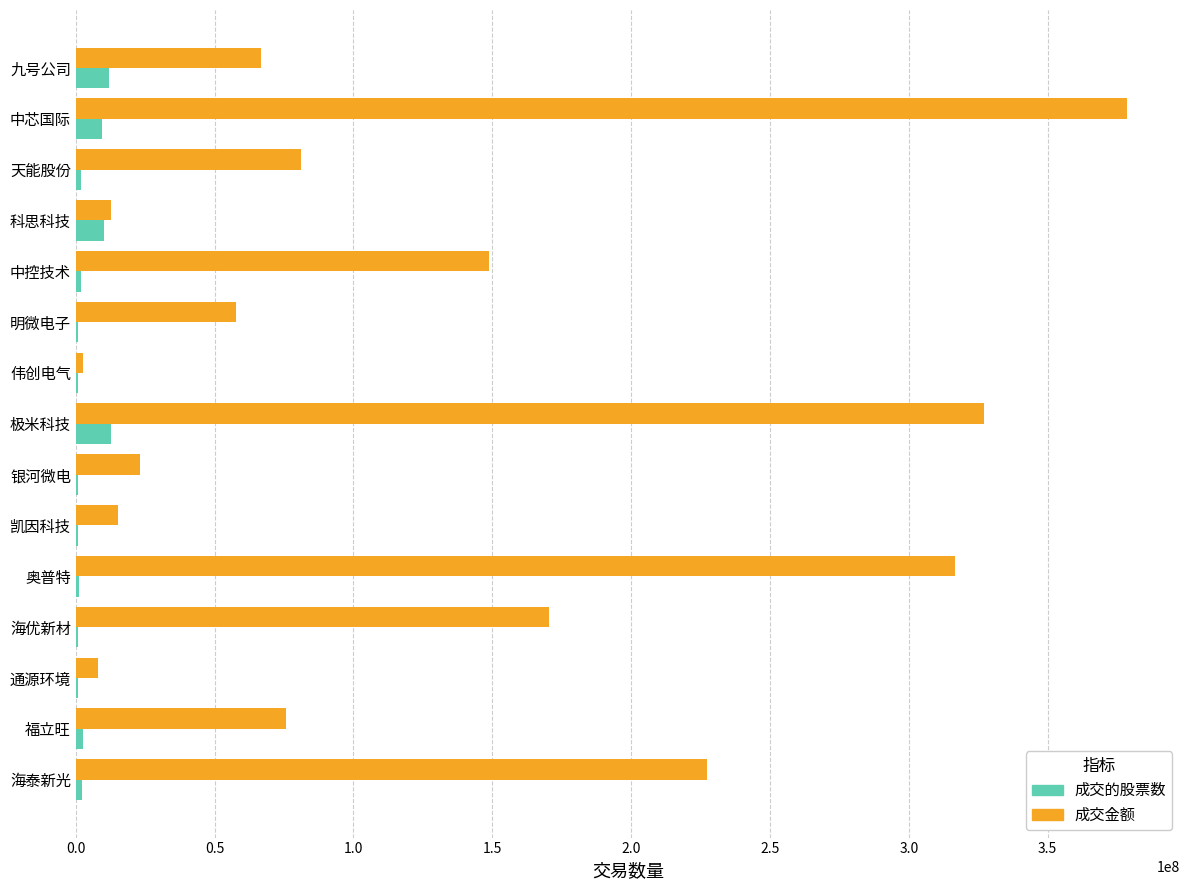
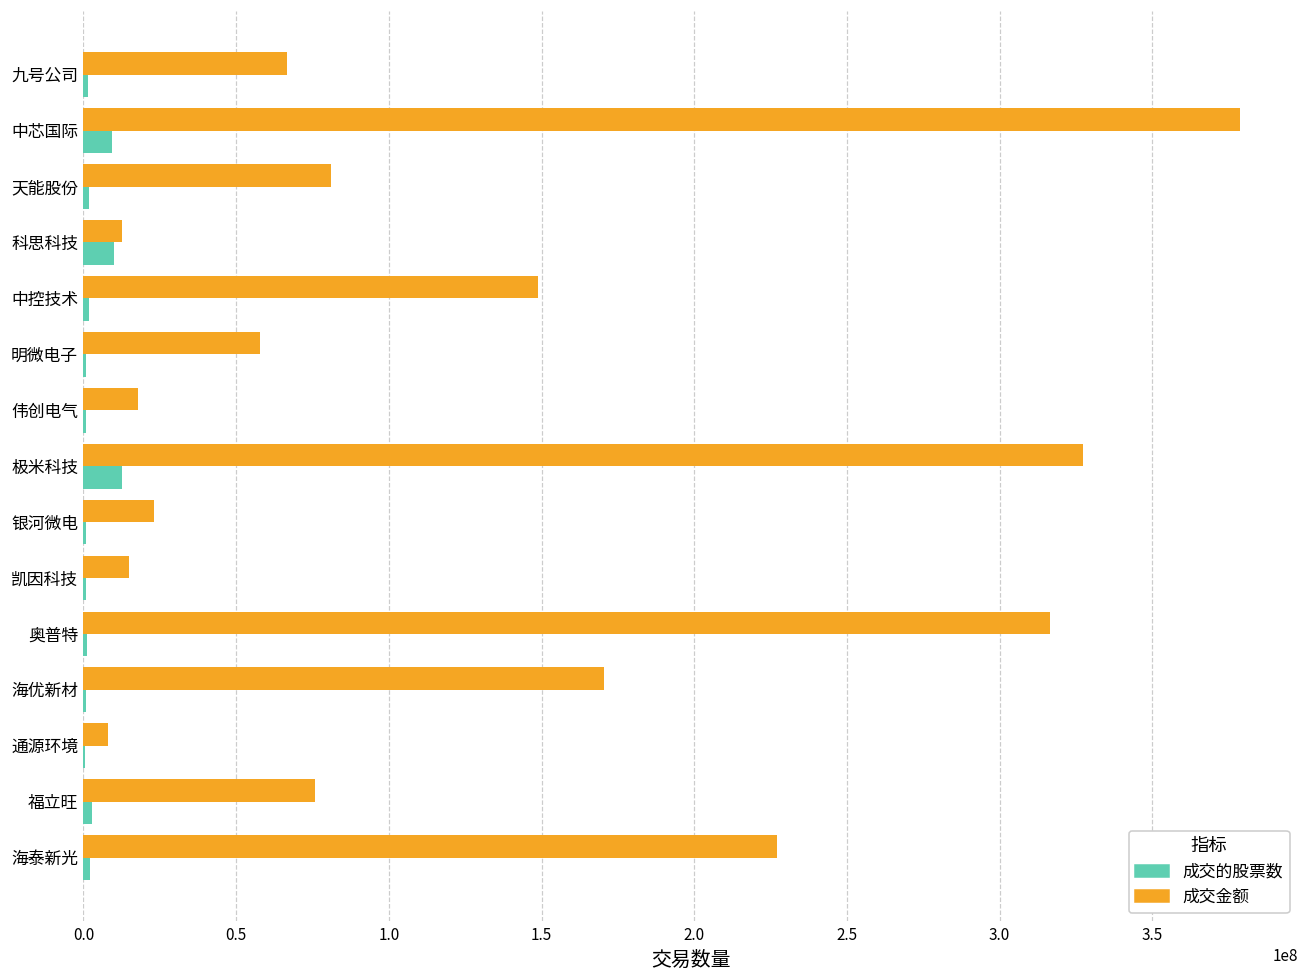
成交的股票数, 九号公司: 12000000 -> 2000000
成交金额, 伟创电气: 3000000 -> 18000000
